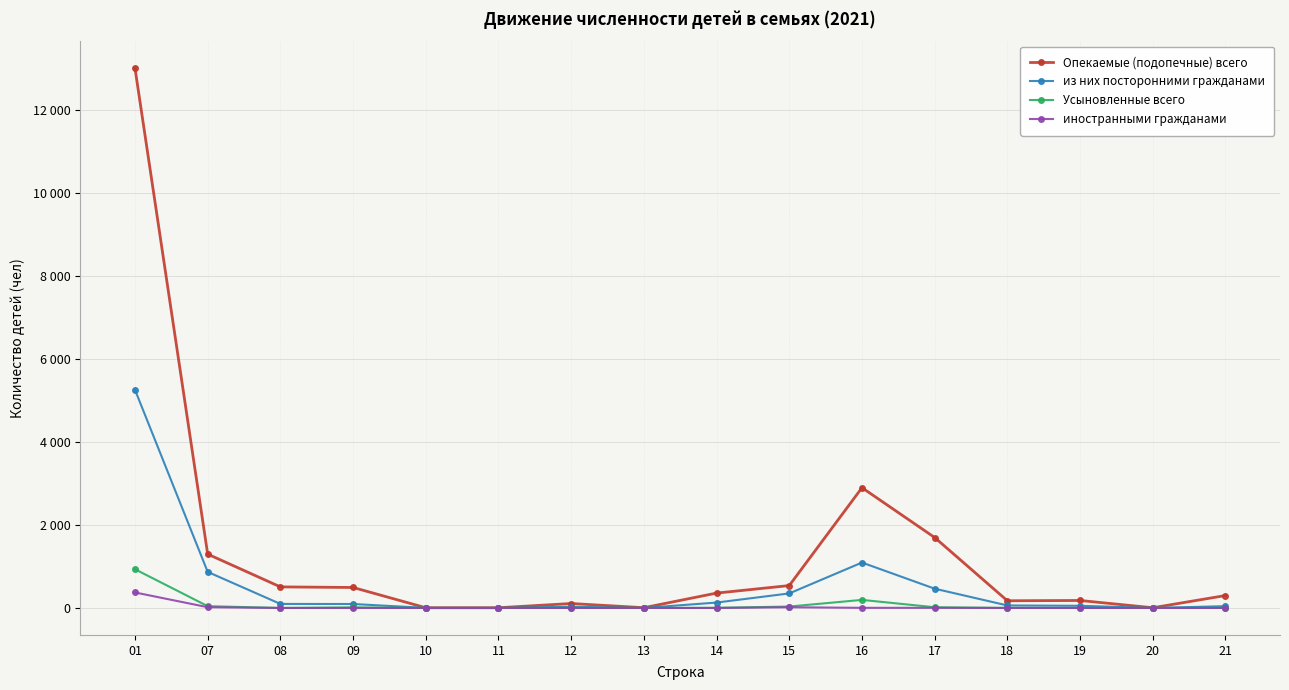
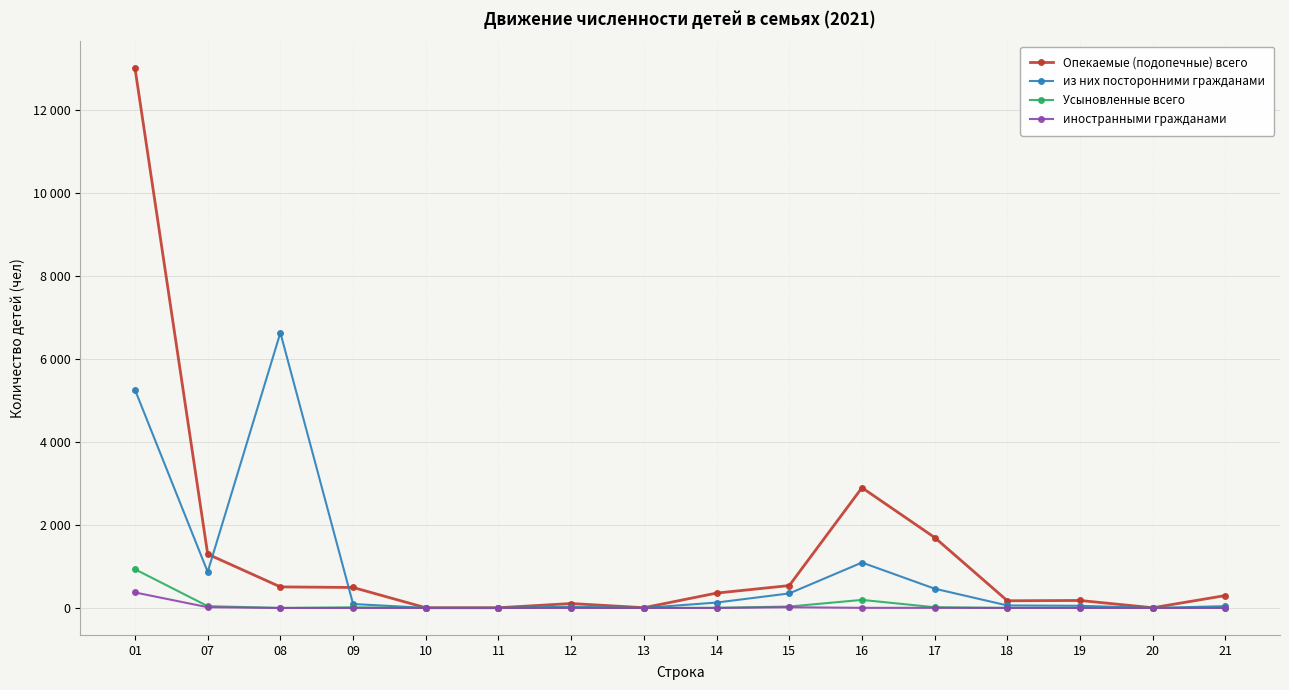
из них посторонними гражданами, 08: 100 -> 6600
